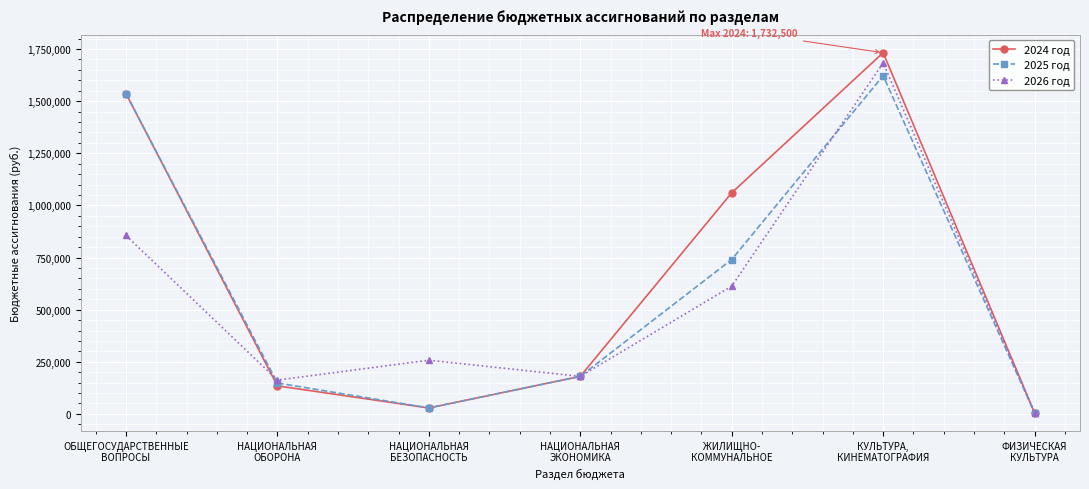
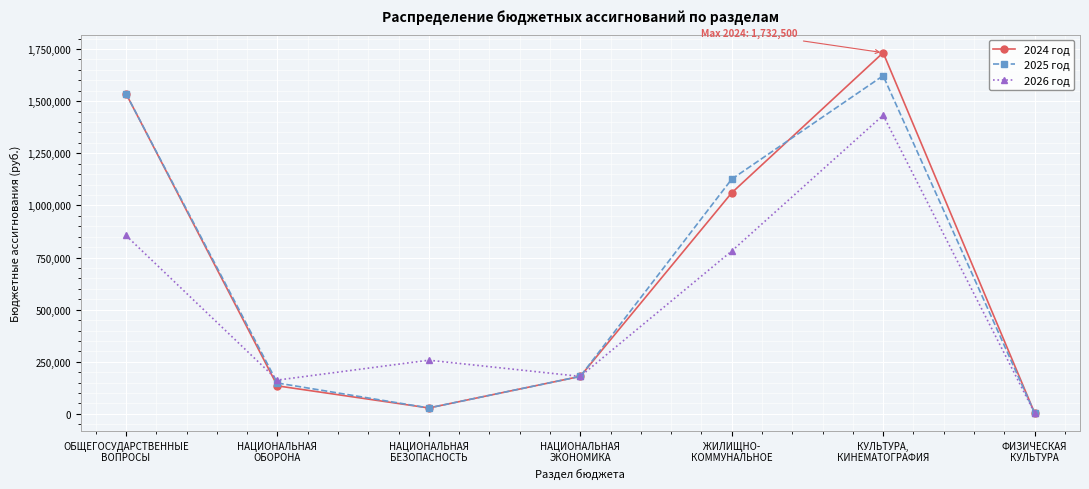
2025 год, ЖИЛИЩНО- КОММУНАЛЬНОЕ: 740,000 -> 1,130,000
2026 год, ЖИЛИЩНО- КОММУНАЛЬНОЕ: 610,000 -> 780,000
2026 год, КУЛЬТУРА, КИНЕМАТОГРАФИЯ: 1,680,000 -> 1,430,000
